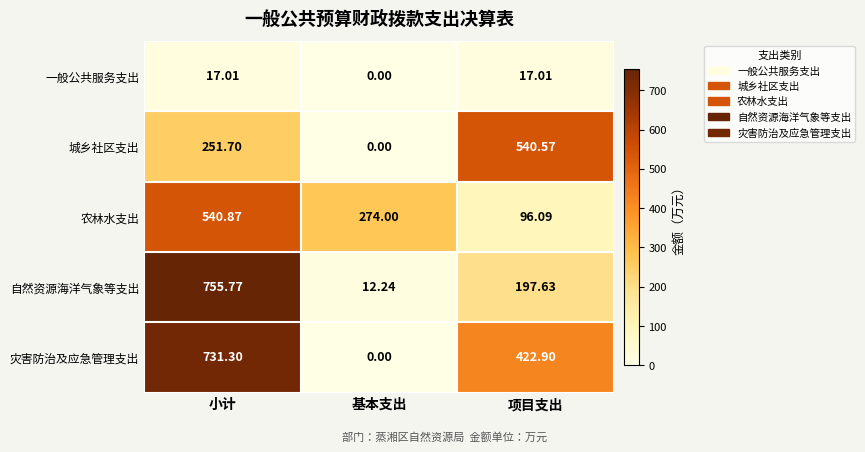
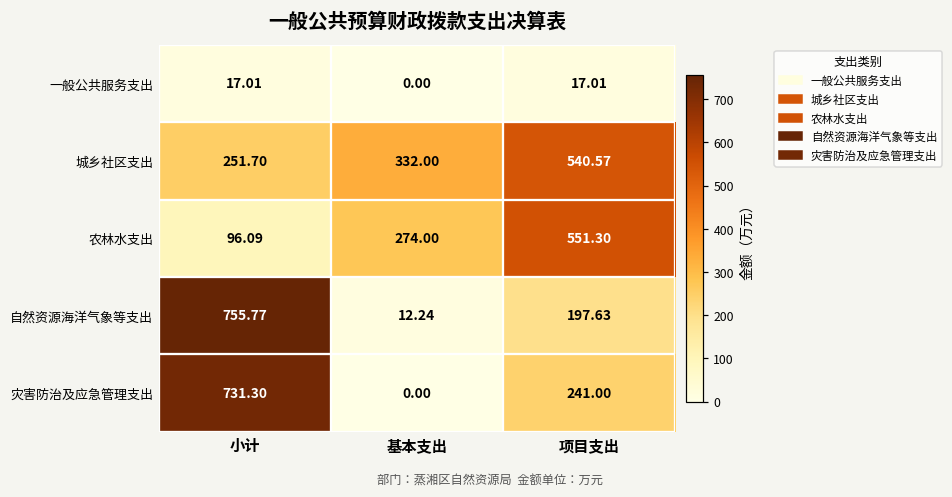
城乡社区支出, 基本支出: 0.00 -> 332.00
农林水支出, 小计: 540.87 -> 96.09
农林水支出, 项目支出: 96.09 -> 551.30
灾害防治及应急管理支出, 项目支出: 422.90 -> 241.00
